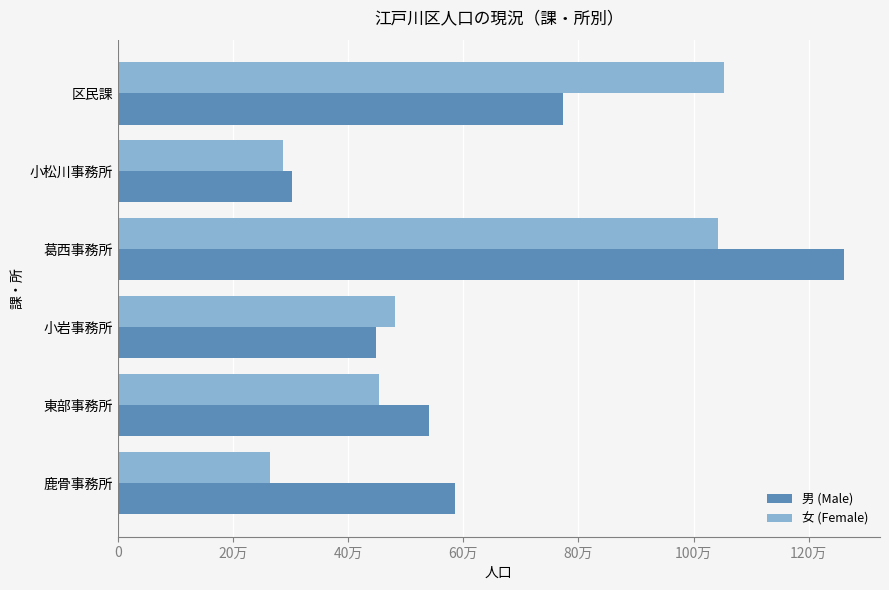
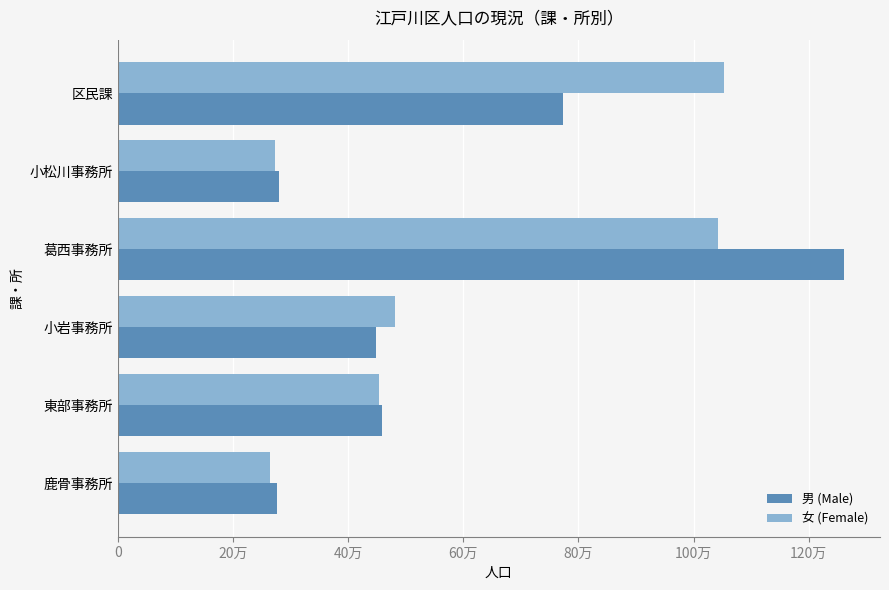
女 (Female), 小松川事務所: 29万 -> 27万
男 (Male), 小松川事務所: 30万 -> 28万
男 (Male), 東部事務所: 54万 -> 46万
男 (Male), 鹿骨事務所: 59万 -> 28万
